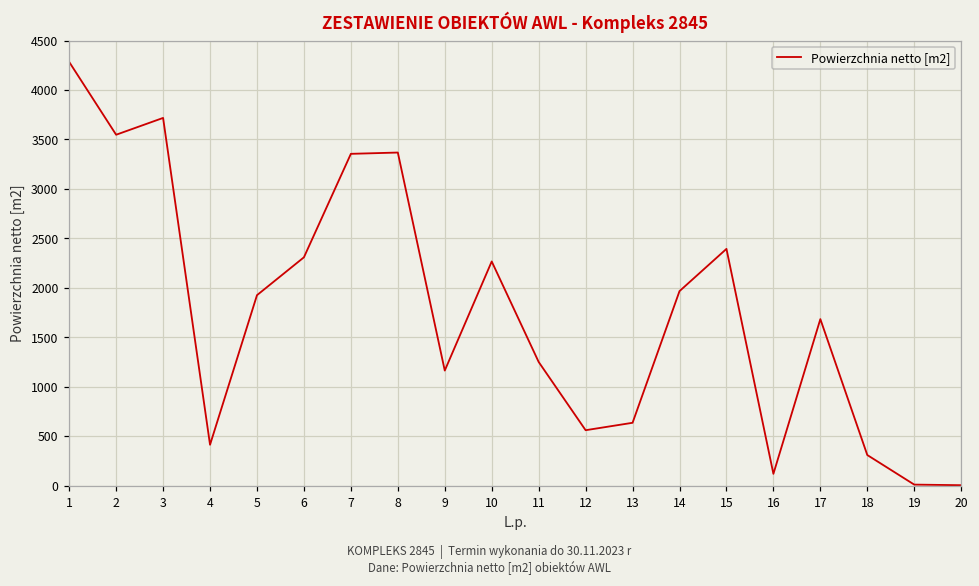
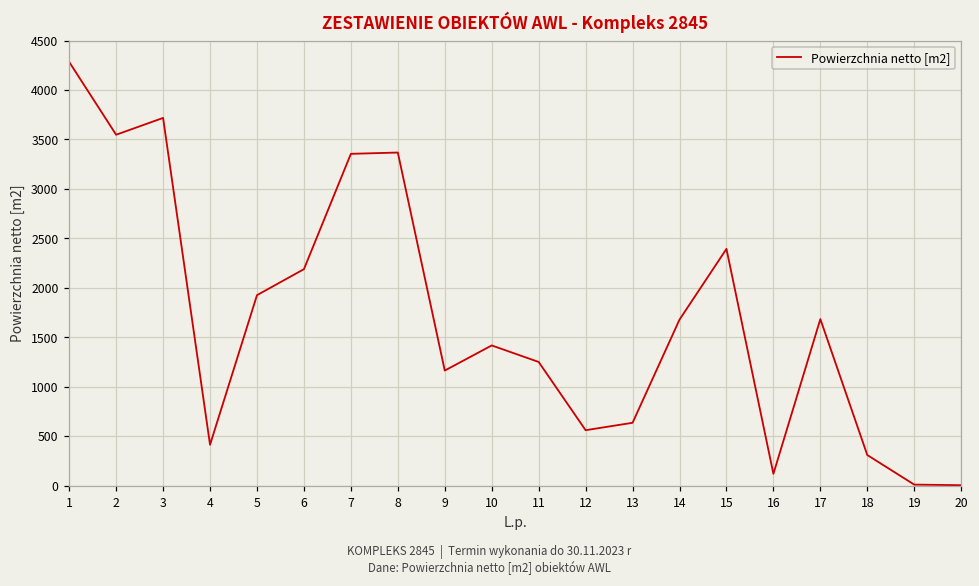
6: 2300 -> 2200
10: 2300 -> 1400
14: 2000 -> 1700
